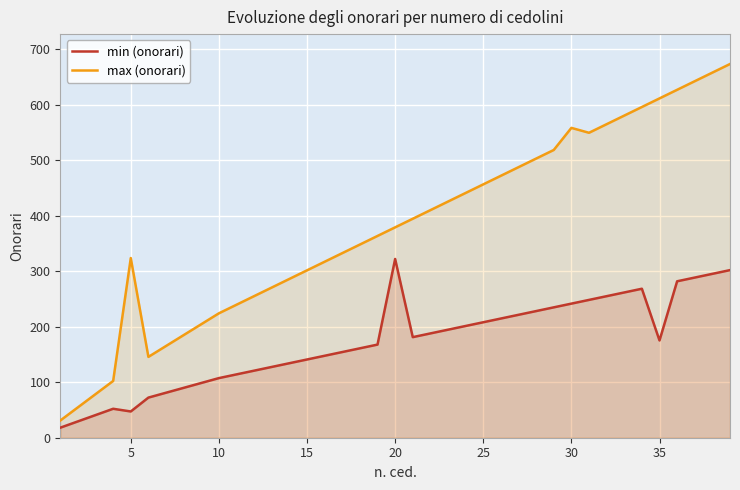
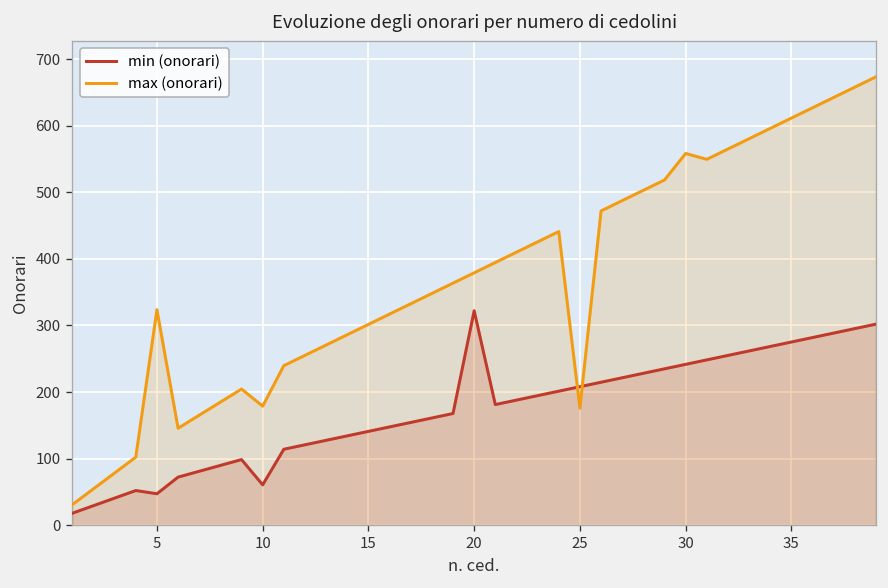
min (onorari), 10: 110 -> 60
max (onorari), 10: 220 -> 180
max (onorari), 25: 460 -> 180
min (onorari), 35: 180 -> 280
